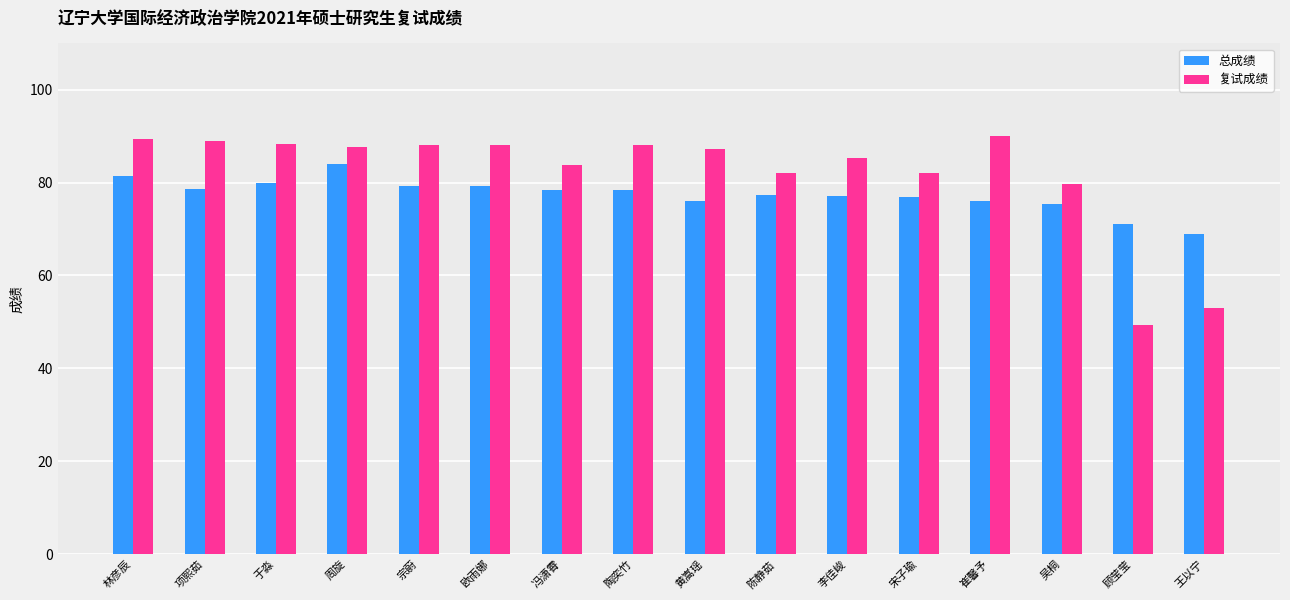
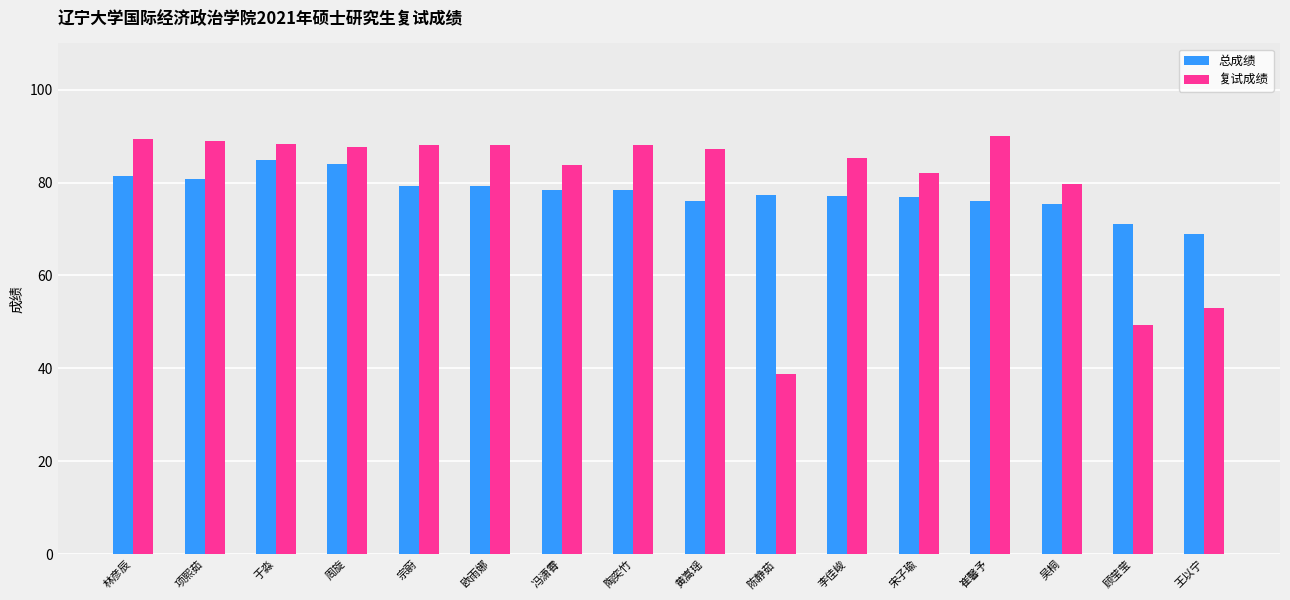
总成绩, 项熙茹: 79 -> 81
总成绩, 于淼: 80 -> 85
复试成绩, 陈静茹: 82 -> 39
